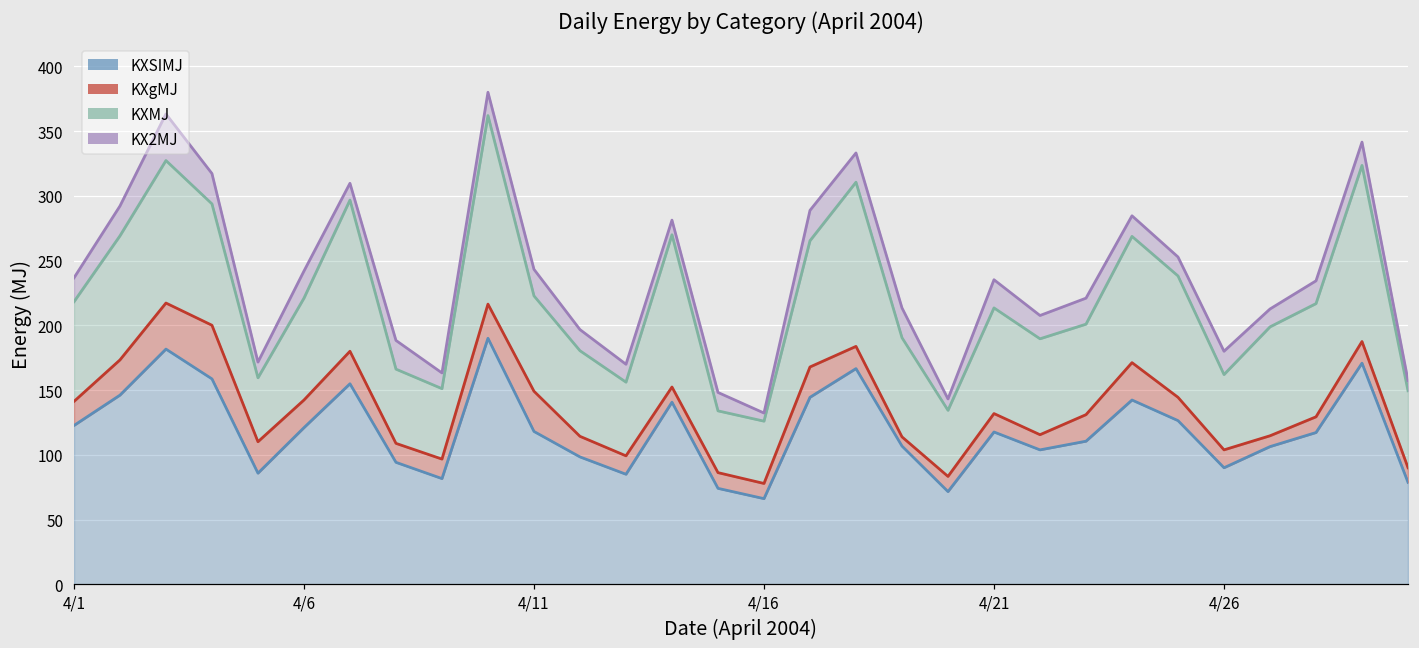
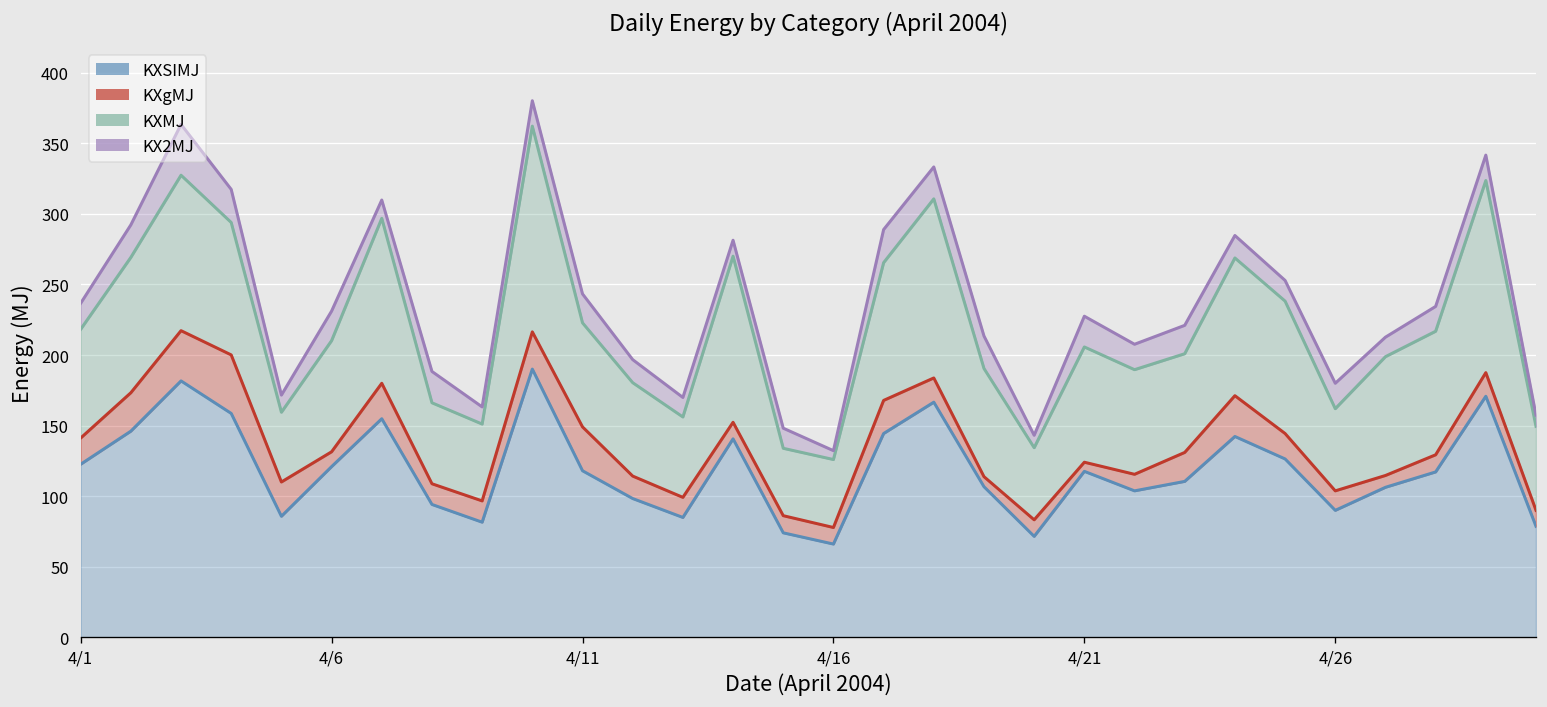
KXgMJ, 4/6: 21 -> 11
KXgMJ, 4/21: 14 -> 6
